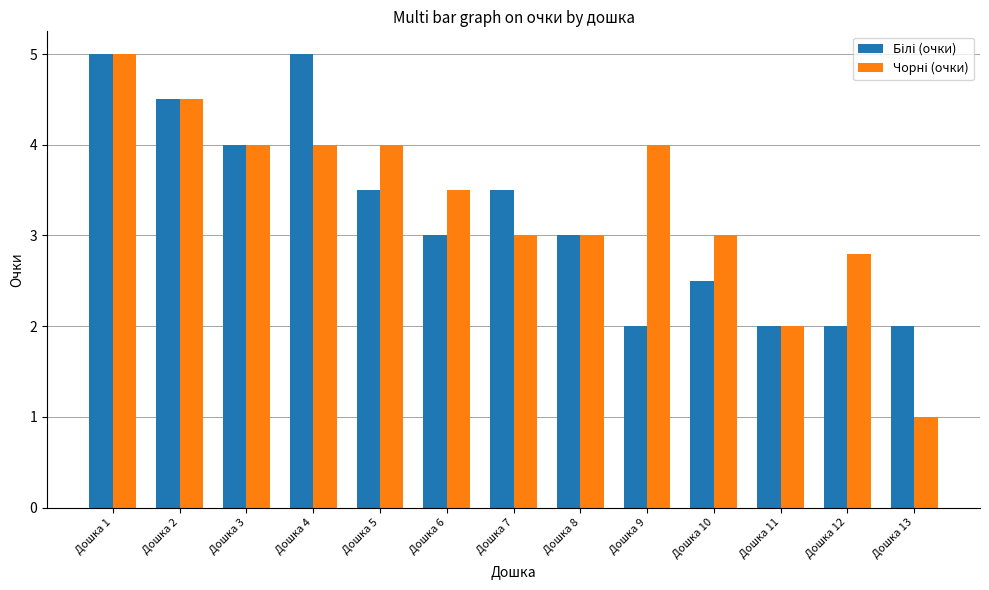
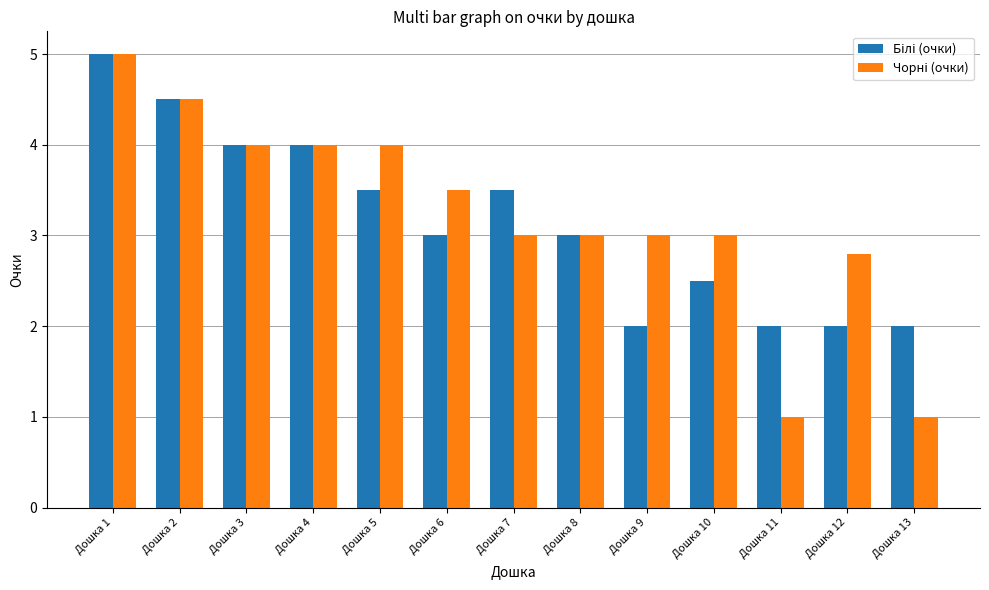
Білі (очки), Дошка 4: 5 -> 4
Чорні (очки), Дошка 9: 4 -> 3
Чорні (очки), Дошка 11: 2 -> 1
